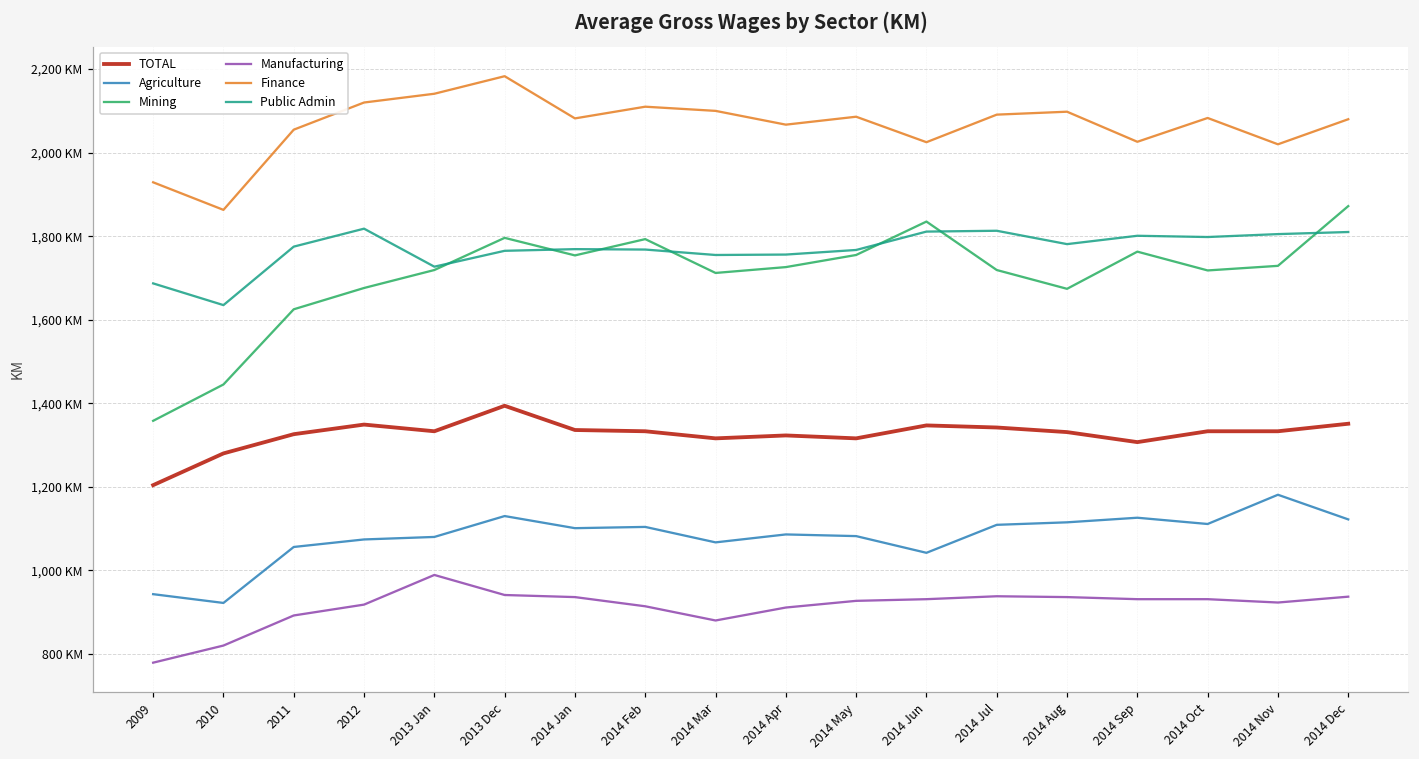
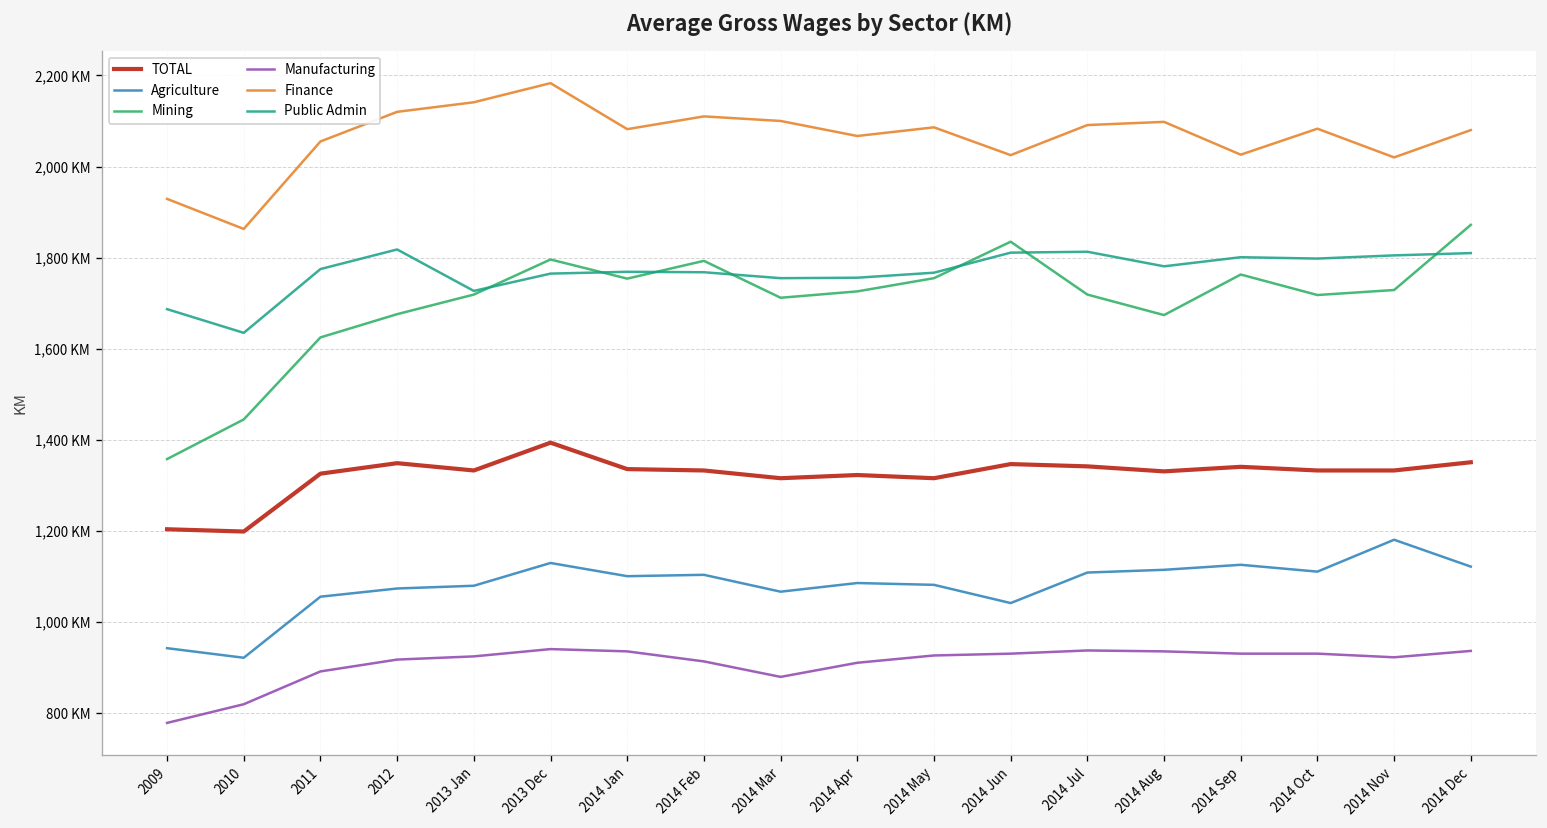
TOTAL, 2010: 1,280 KM -> 1,200 KM
Manufacturing, 2013 Jan: 990 KM -> 930 KM
TOTAL, 2014 Sep: 1,310 KM -> 1,340 KM
